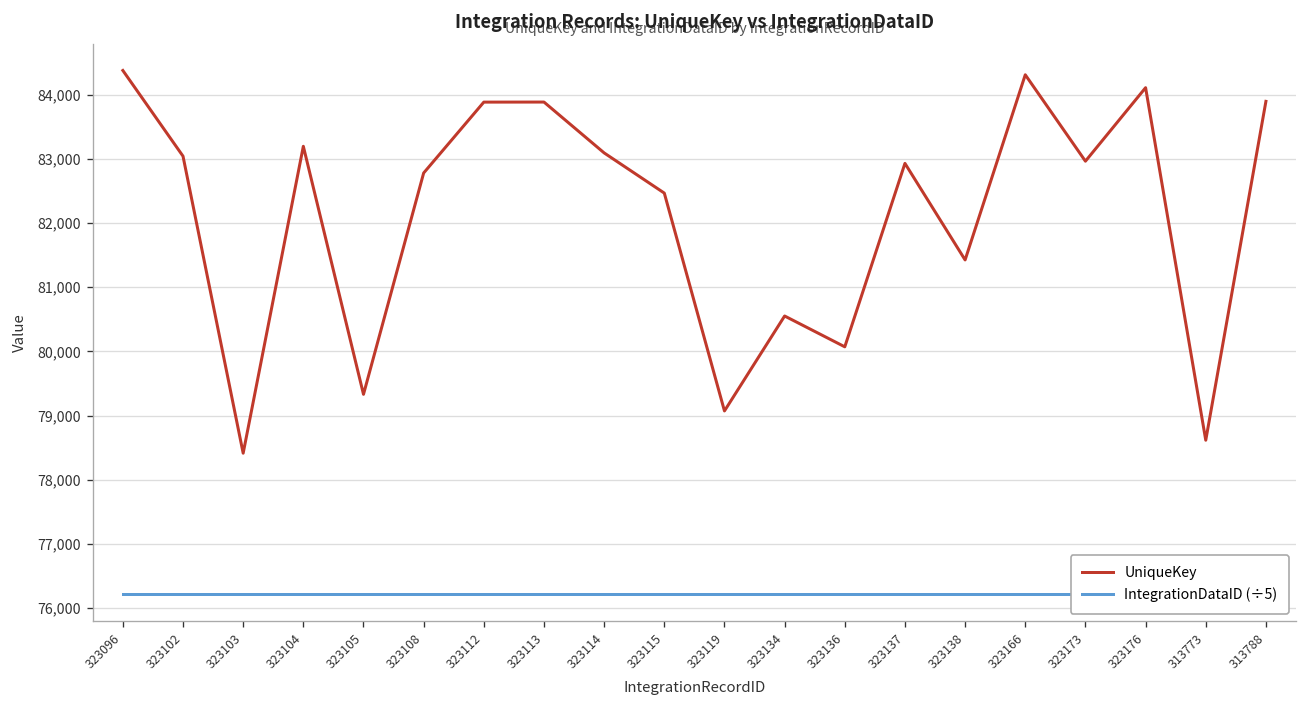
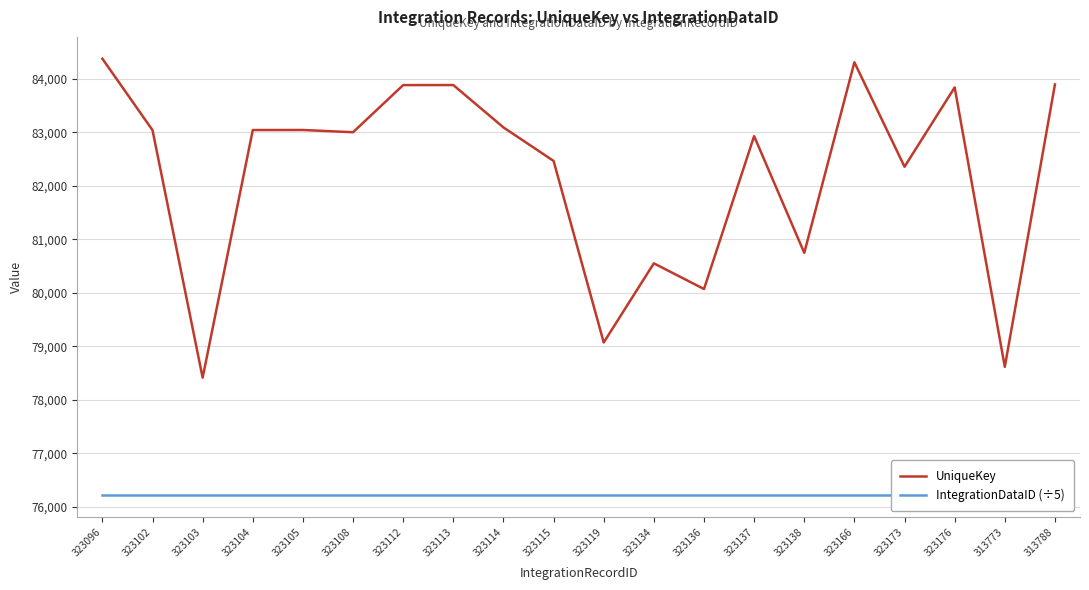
UniqueKey, 323104: 83,200 -> 83,000
UniqueKey, 323105: 79,300 -> 83,000
UniqueKey, 323108: 82,800 -> 83,000
UniqueKey, 323138: 81,400 -> 80,700
UniqueKey, 323173: 83,000 -> 82,400
UniqueKey, 323176: 84,100 -> 83,800
